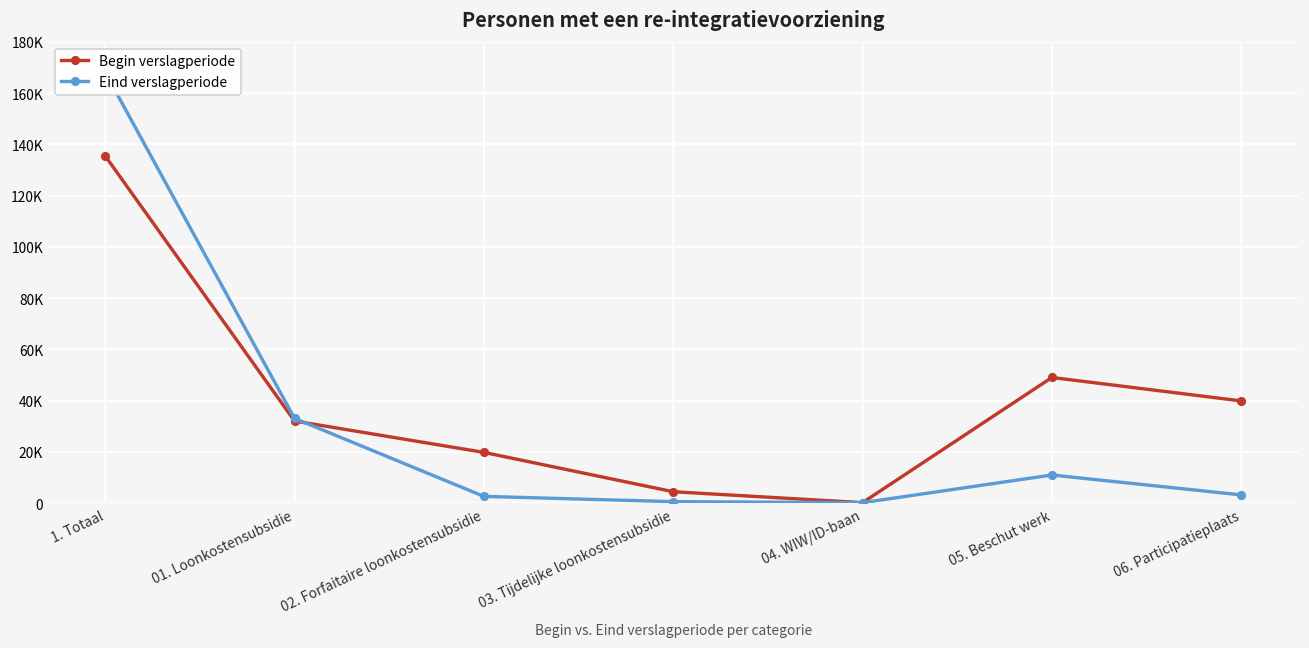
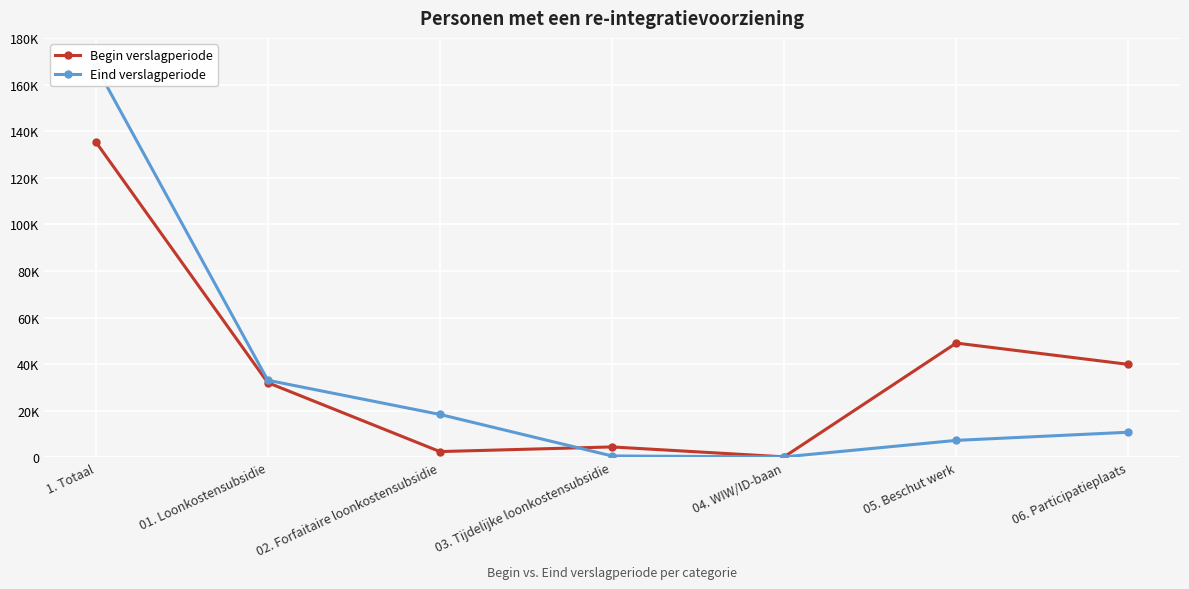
Begin verslagperiode, 02. Forfaitaire loonkostensubsidie: 20000 -> 3000
Eind verslagperiode, 02. Forfaitaire loonkostensubsidie: 3000 -> 18000
Eind verslagperiode, 05. Beschut werk: 11000 -> 7000
Eind verslagperiode, 06. Participatieplaats: 3000 -> 11000
